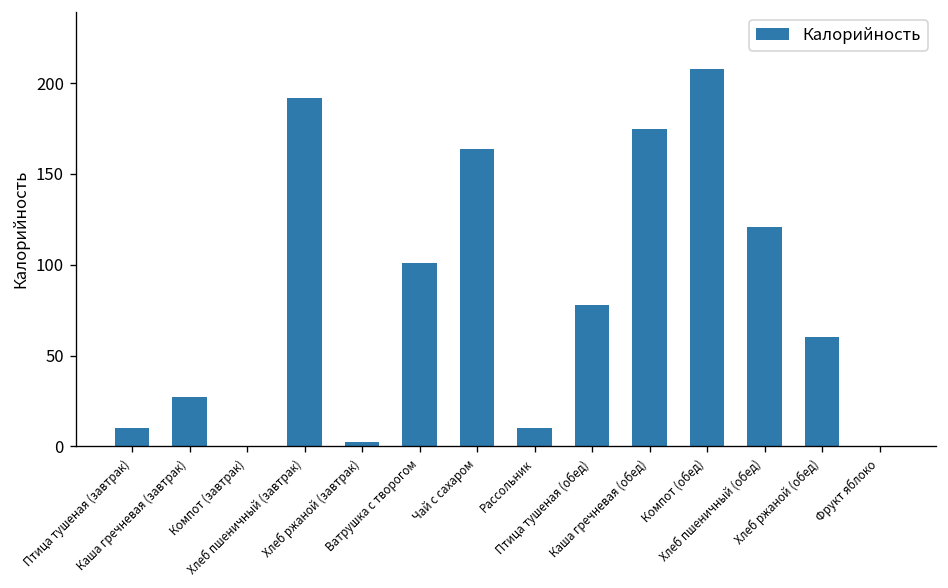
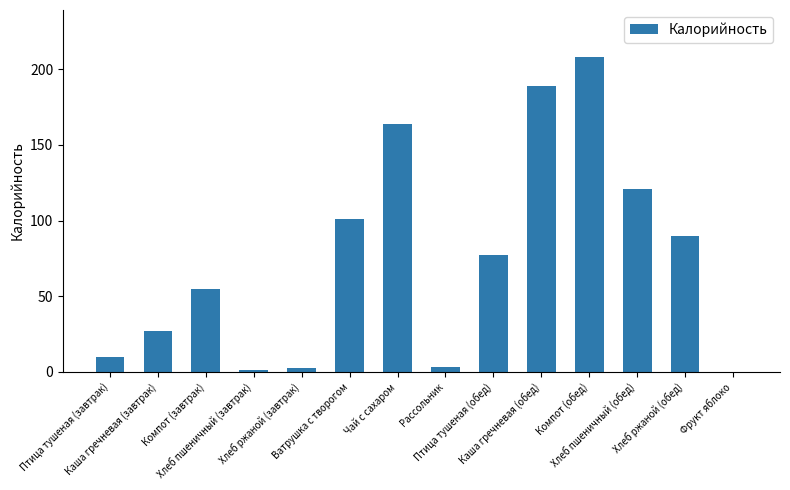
Компот (завтрак): 0 -> 55
Хлеб пшеничный (завтрак): 192 -> 2
Рассольник: 10 -> 3
Каша гречневая (обед): 175 -> 189
Хлеб ржаной (обед): 60 -> 90
